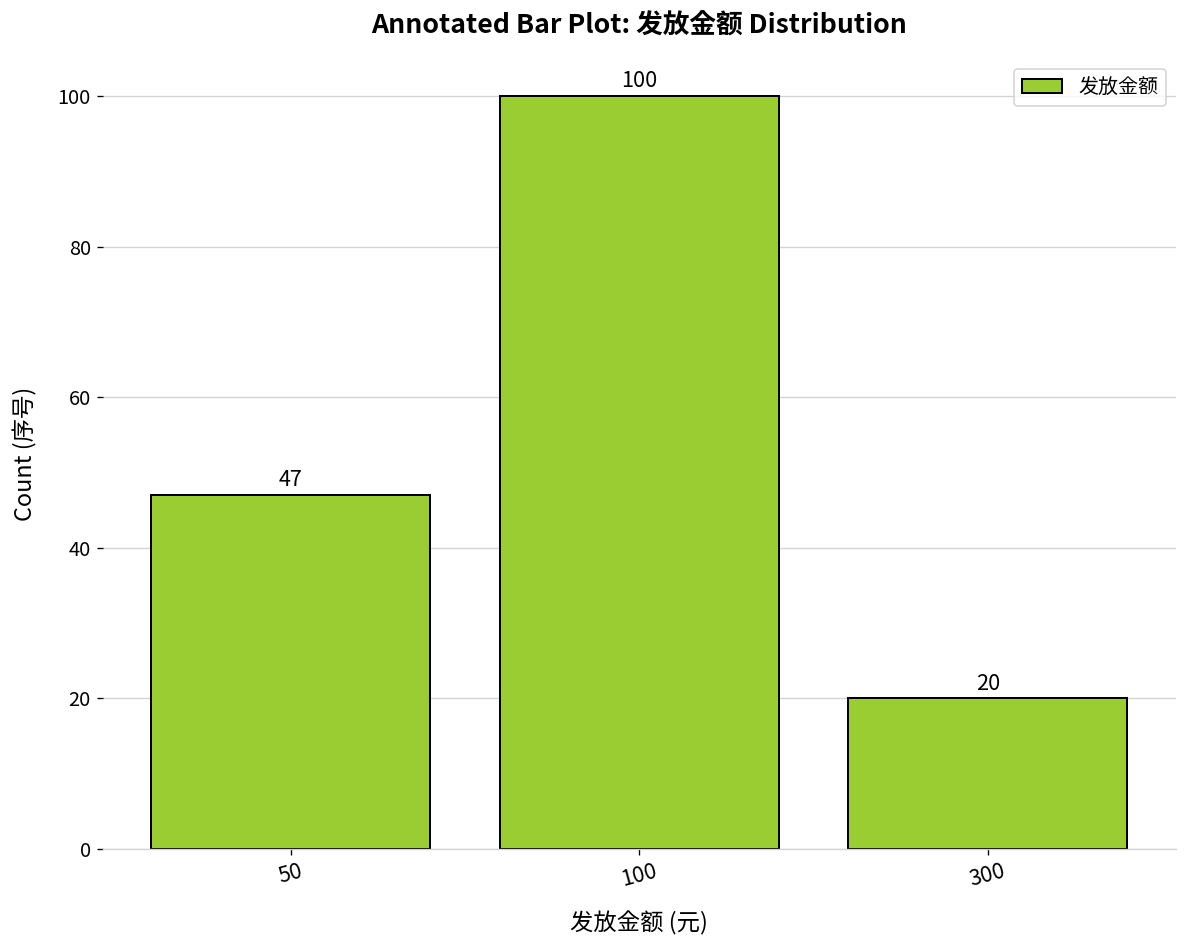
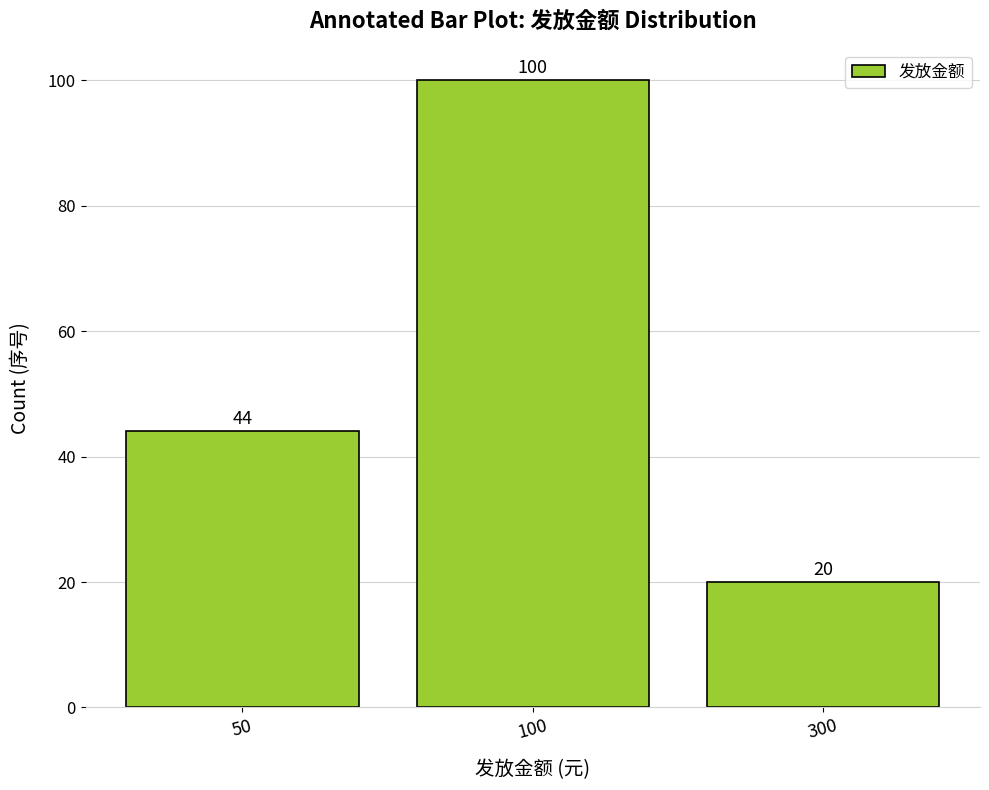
50: 47 -> 44
